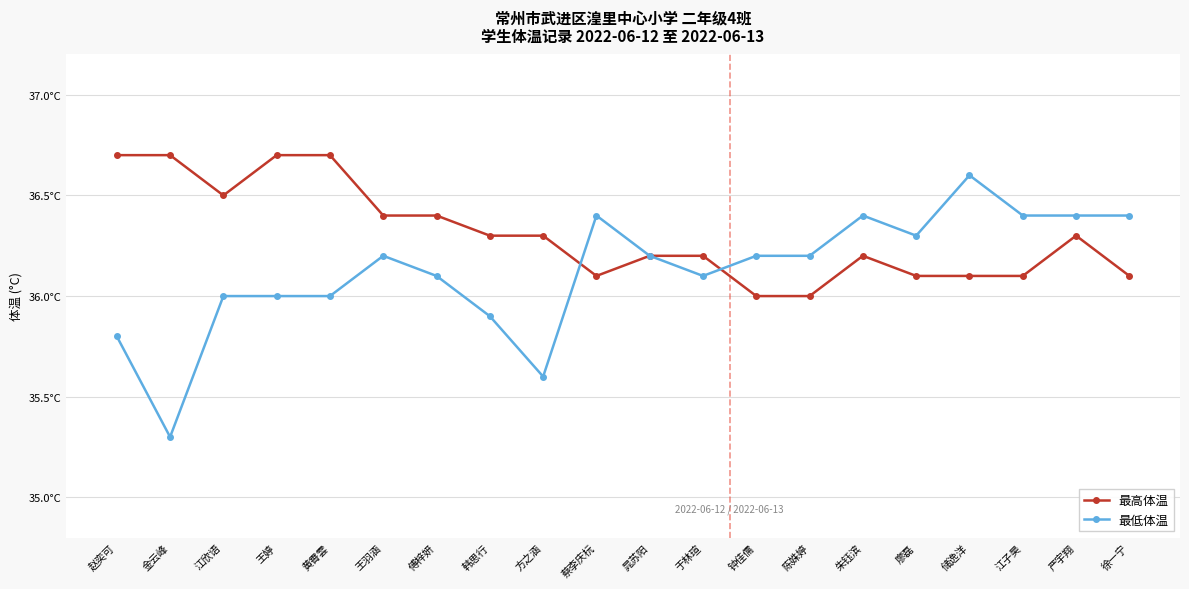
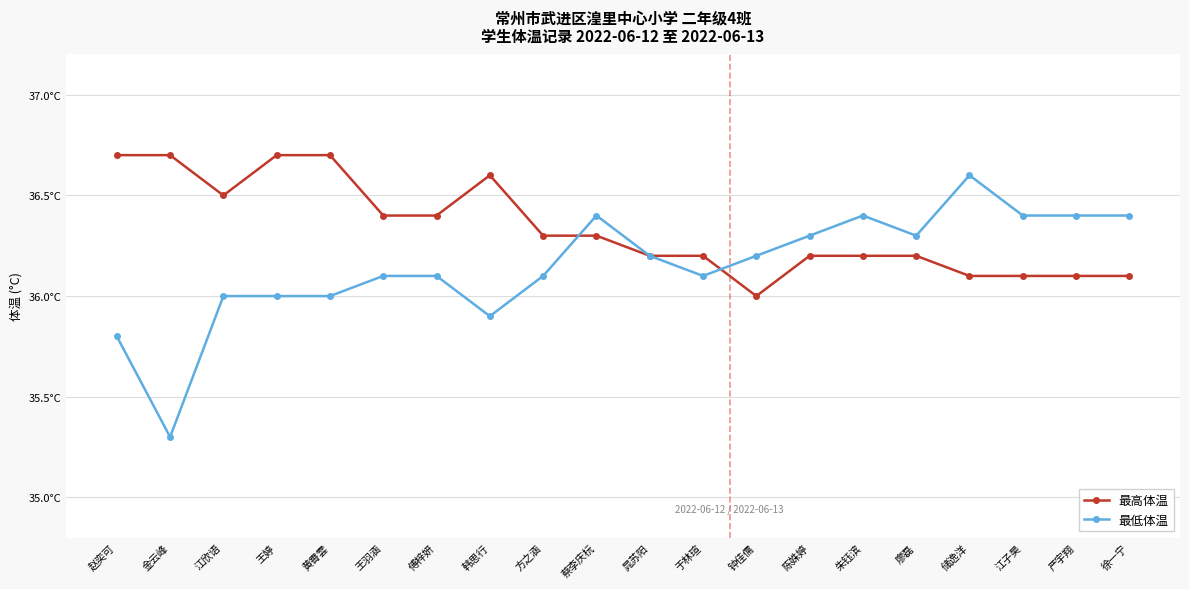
最低体温, 王羽涵: 36.2°C -> 36.1°C
最高体温, 韩思行: 36.3°C -> 36.6°C
最低体温, 方之涵: 35.6°C -> 36.1°C
最高体温, 蔡李庆杬: 36.1°C -> 36.3°C
最高体温, 陈姝婷: 36.0°C -> 36.2°C
最低体温, 陈姝婷: 36.2°C -> 36.3°C
最高体温, 廖磊: 36.1°C -> 36.2°C
最高体温, 严宇翔: 36.3°C -> 36.1°C
